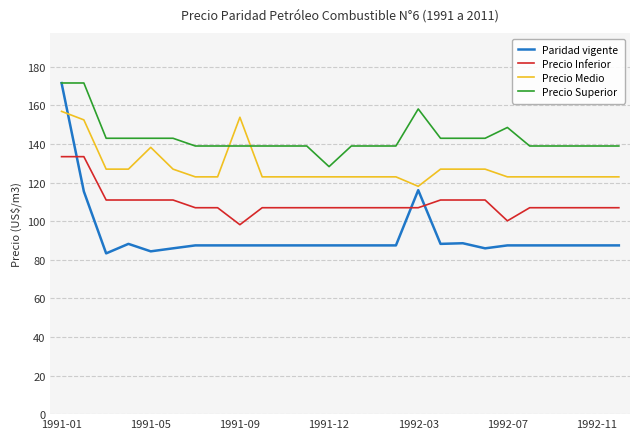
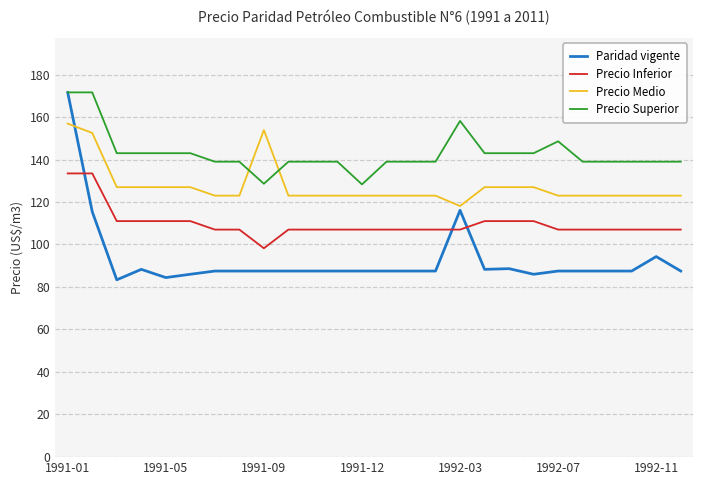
Precio Medio, 1991-05: 138 -> 127
Precio Superior, 1991-09: 139 -> 129
Precio Inferior, 1992-07: 100 -> 107
Paridad vigente, 1992-11: 87 -> 94
